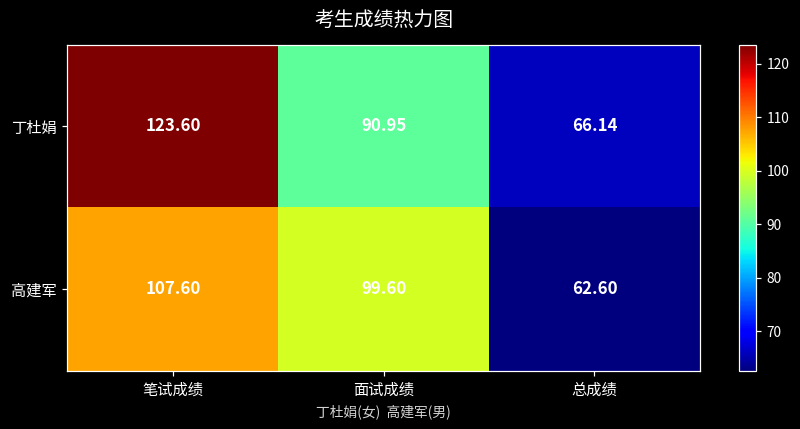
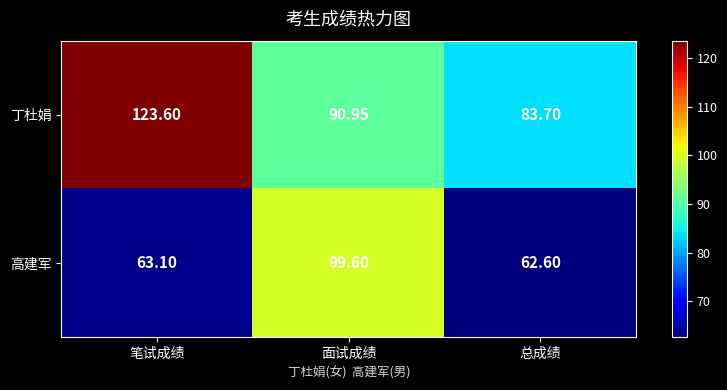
丁杜娟, 总成绩: 66.14 -> 83.70
高建军, 笔试成绩: 107.60 -> 63.10
